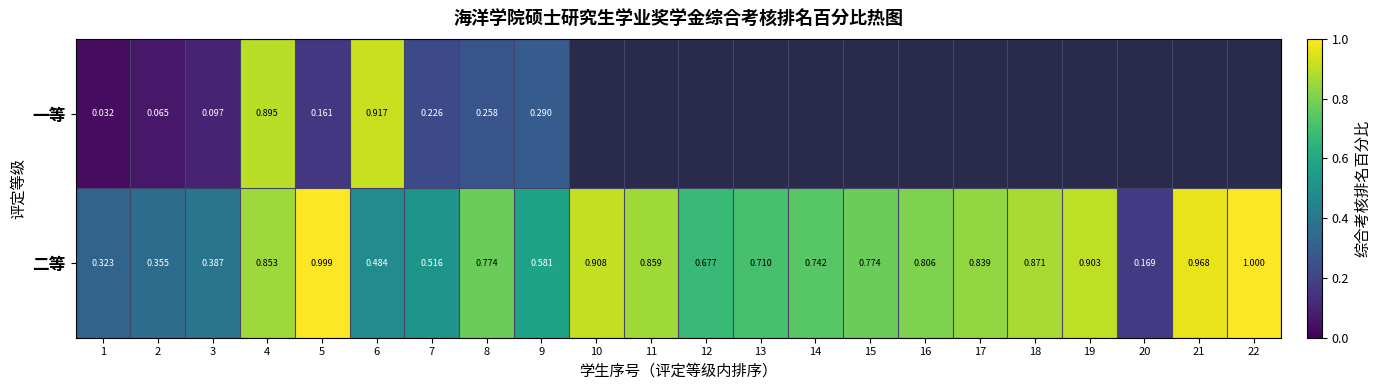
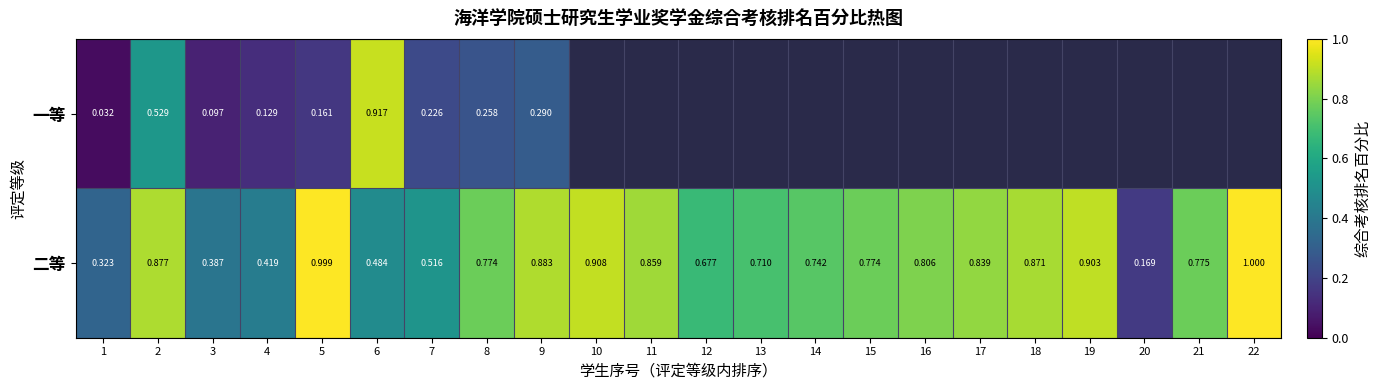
一等, 2: 0.065 -> 0.529
一等, 4: 0.895 -> 0.129
二等, 2: 0.355 -> 0.877
二等, 4: 0.853 -> 0.419
二等, 9: 0.581 -> 0.883
二等, 21: 0.968 -> 0.775
